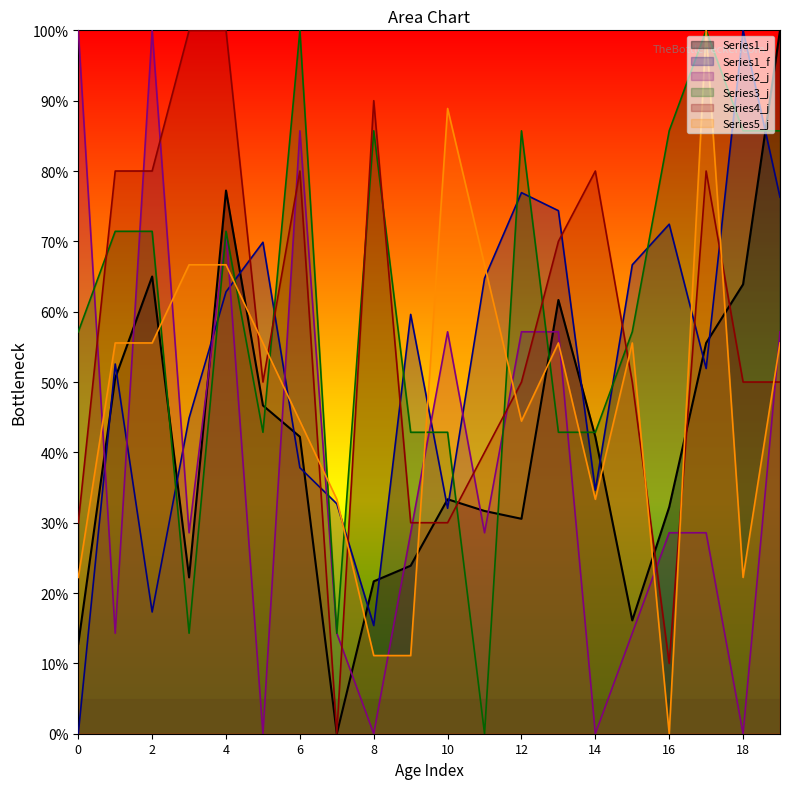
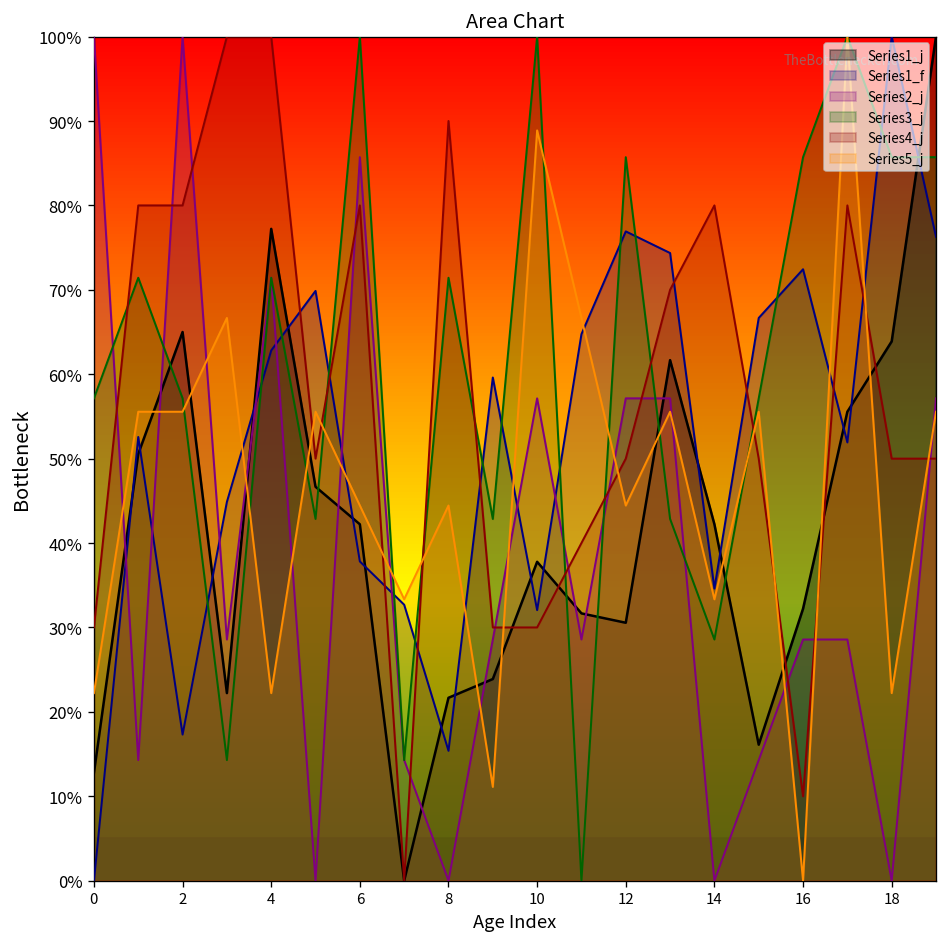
Series3_j, 2: 71% -> 57%
Series5_j, 4: 67% -> 22%
Series3_j, 8: 86% -> 71%
Series5_j, 8: 11% -> 44%
Series1_j, 10: 33% -> 38%
Series3_j, 10: 43% -> 100%
Series3_j, 14: 43% -> 29%
